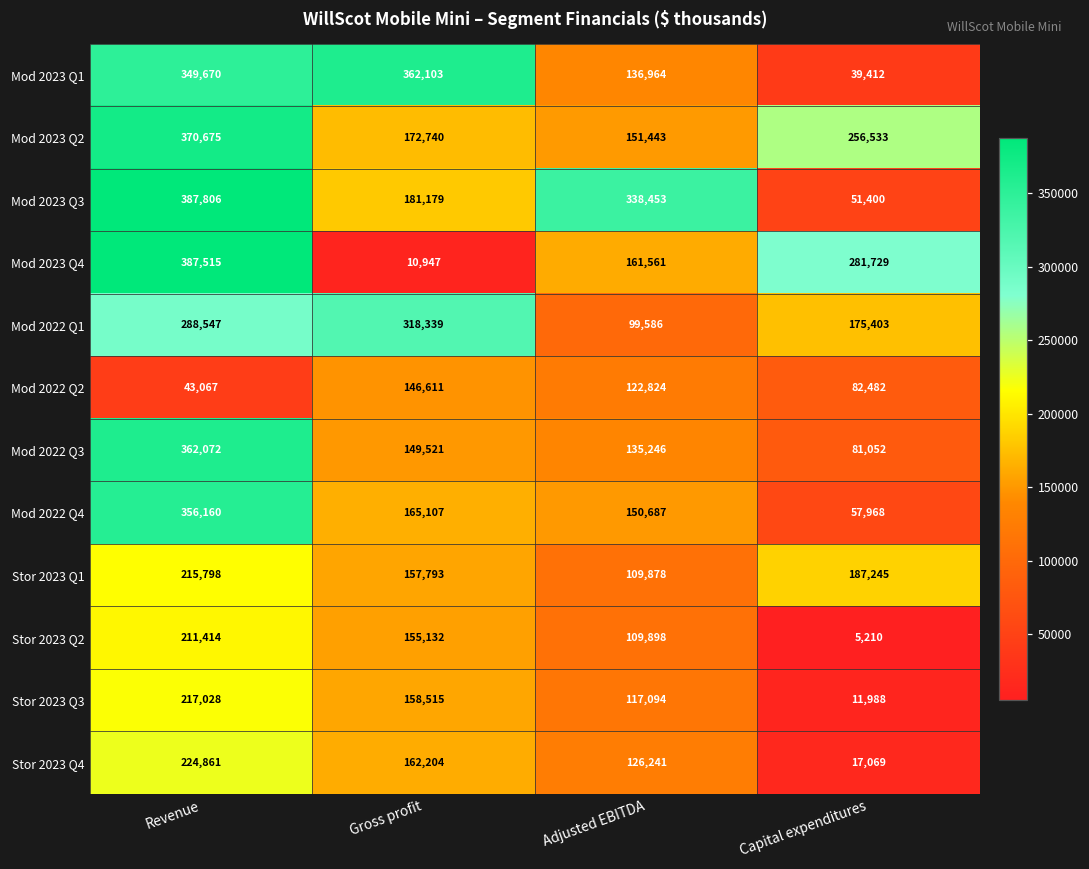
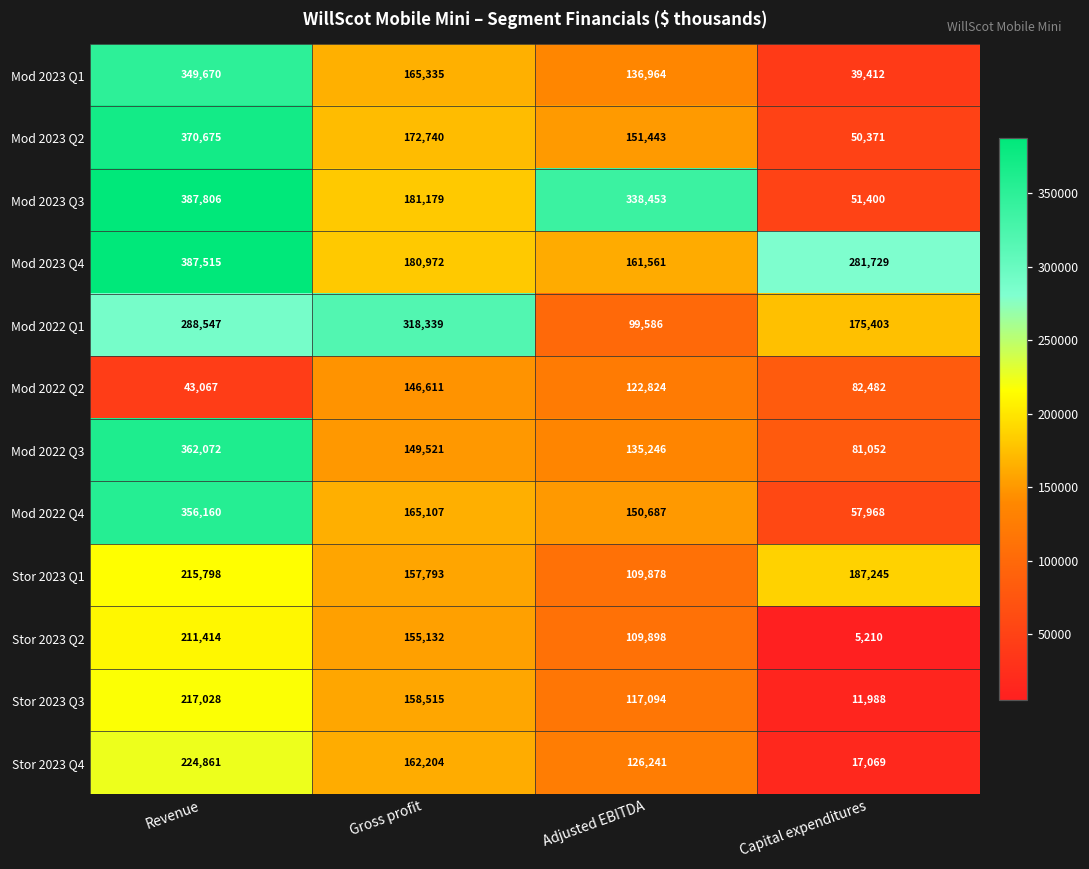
Mod 2023 Q1, Gross profit: 362,103 -> 165,335
Mod 2023 Q2, Capital expenditures: 256,533 -> 50,371
Mod 2023 Q4, Gross profit: 10,947 -> 180,972
